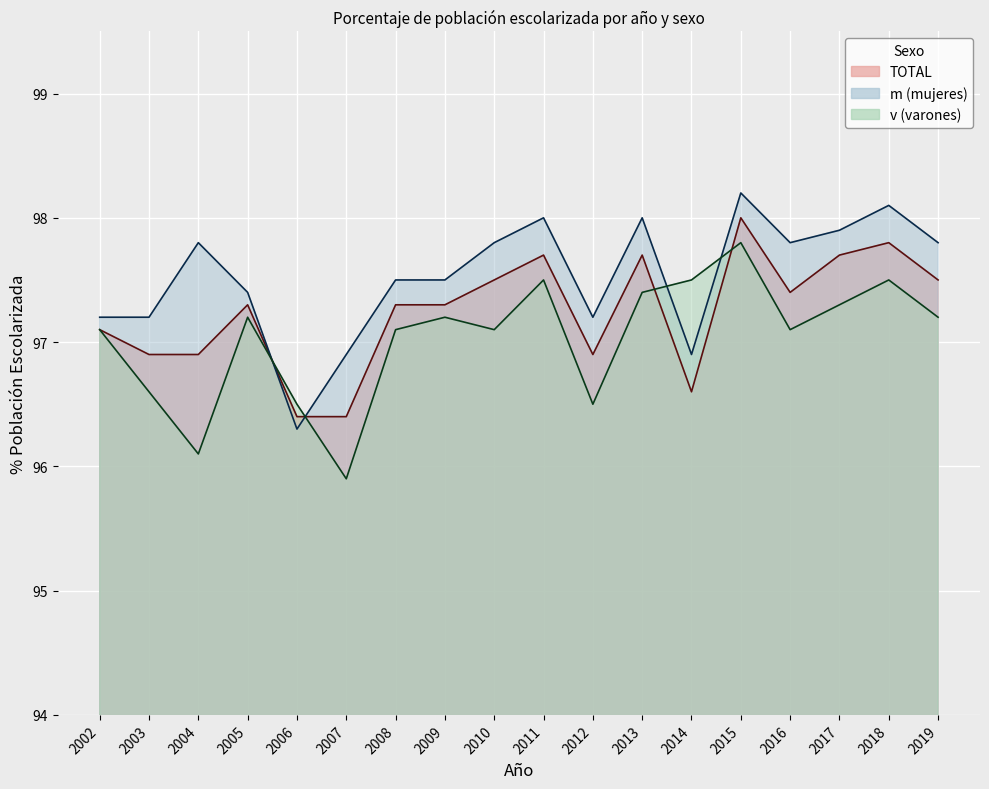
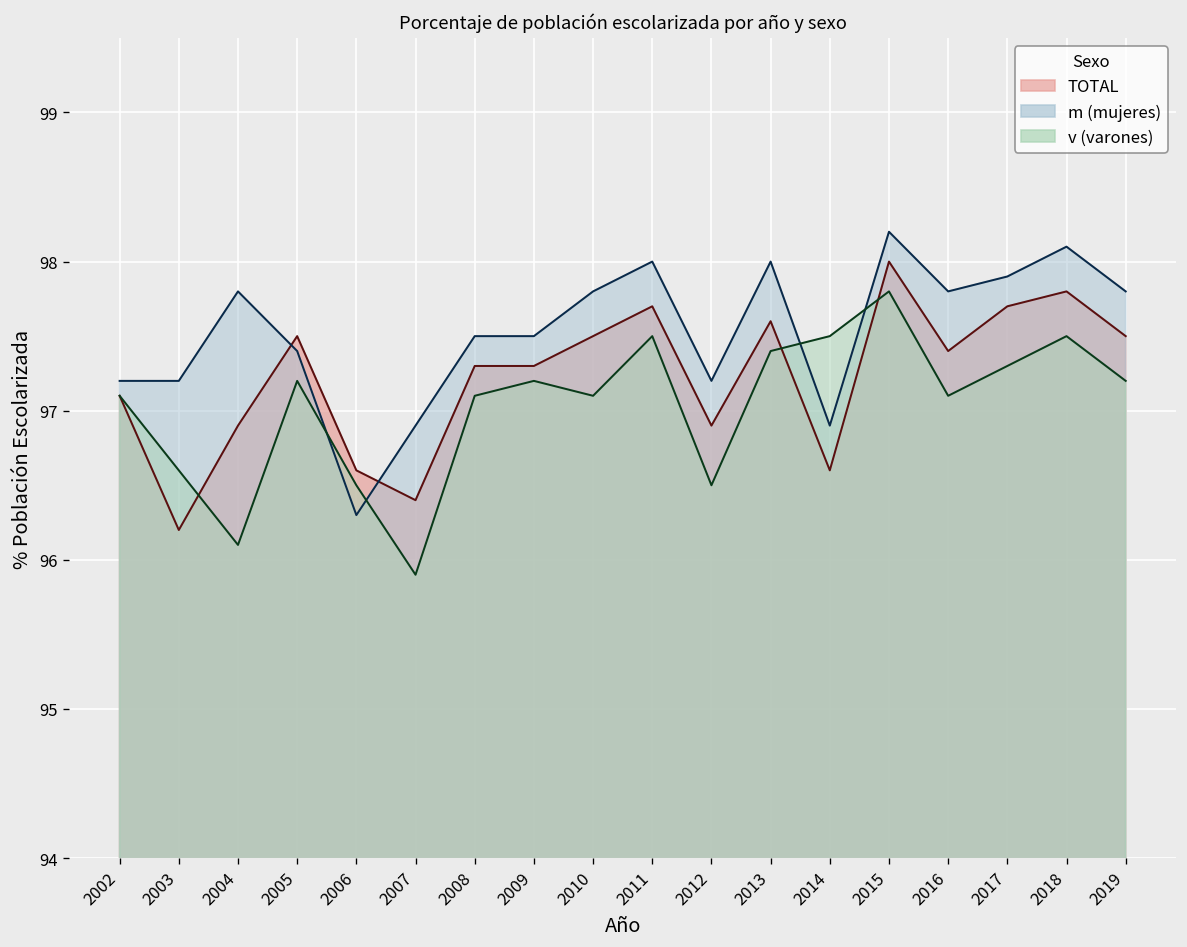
TOTAL, 2003: 96.9 -> 96.2
TOTAL, 2005: 97.3 -> 97.5
TOTAL, 2006: 96.4 -> 96.6
TOTAL, 2013: 97.7 -> 97.6
